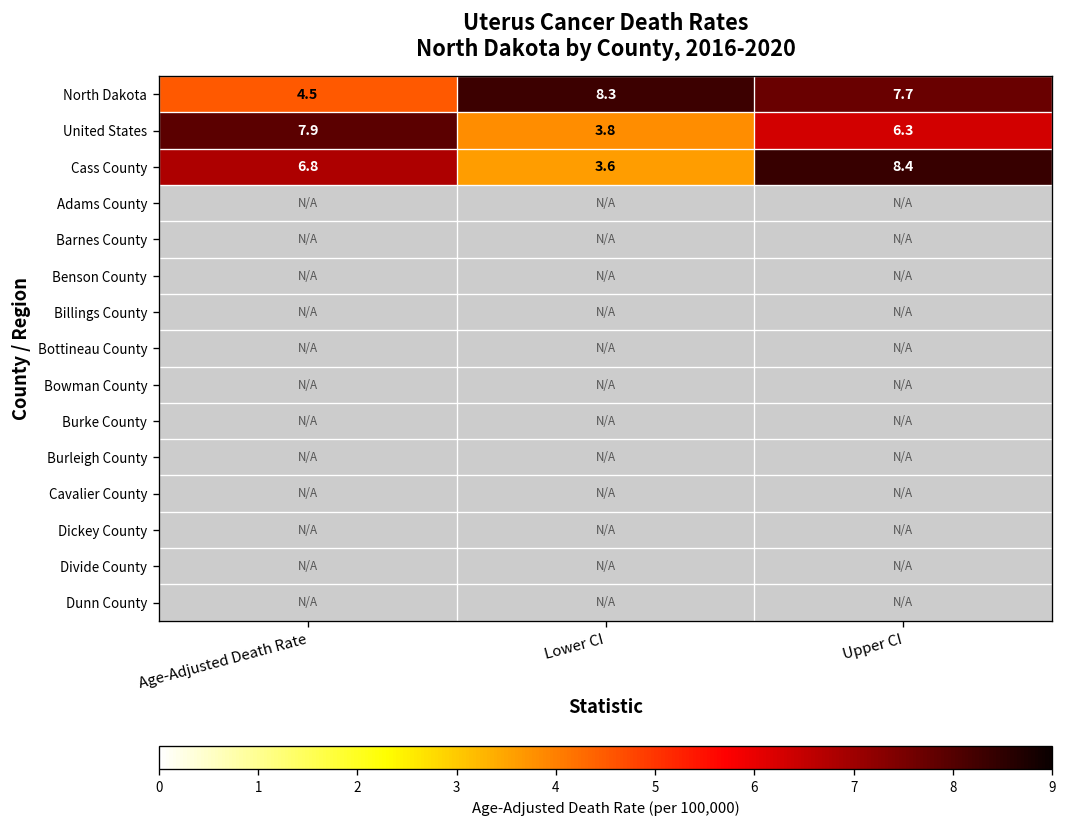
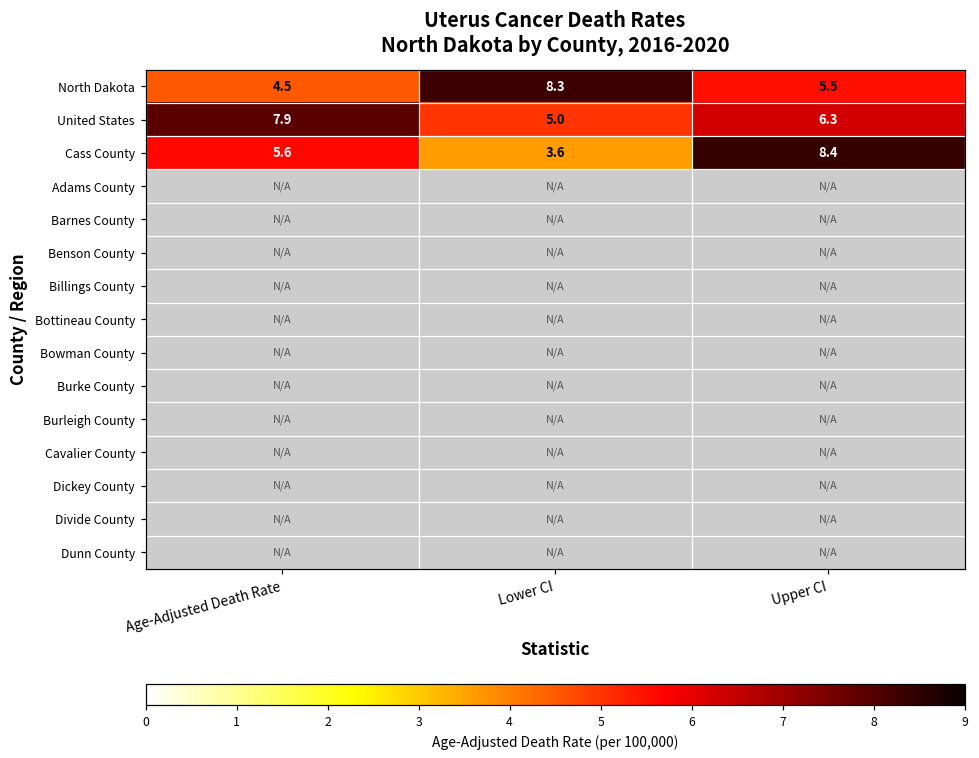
North Dakota, Upper CI: 7.7 -> 5.5
United States, Lower CI: 3.8 -> 5.0
Cass County, Age-Adjusted Death Rate: 6.8 -> 5.6
